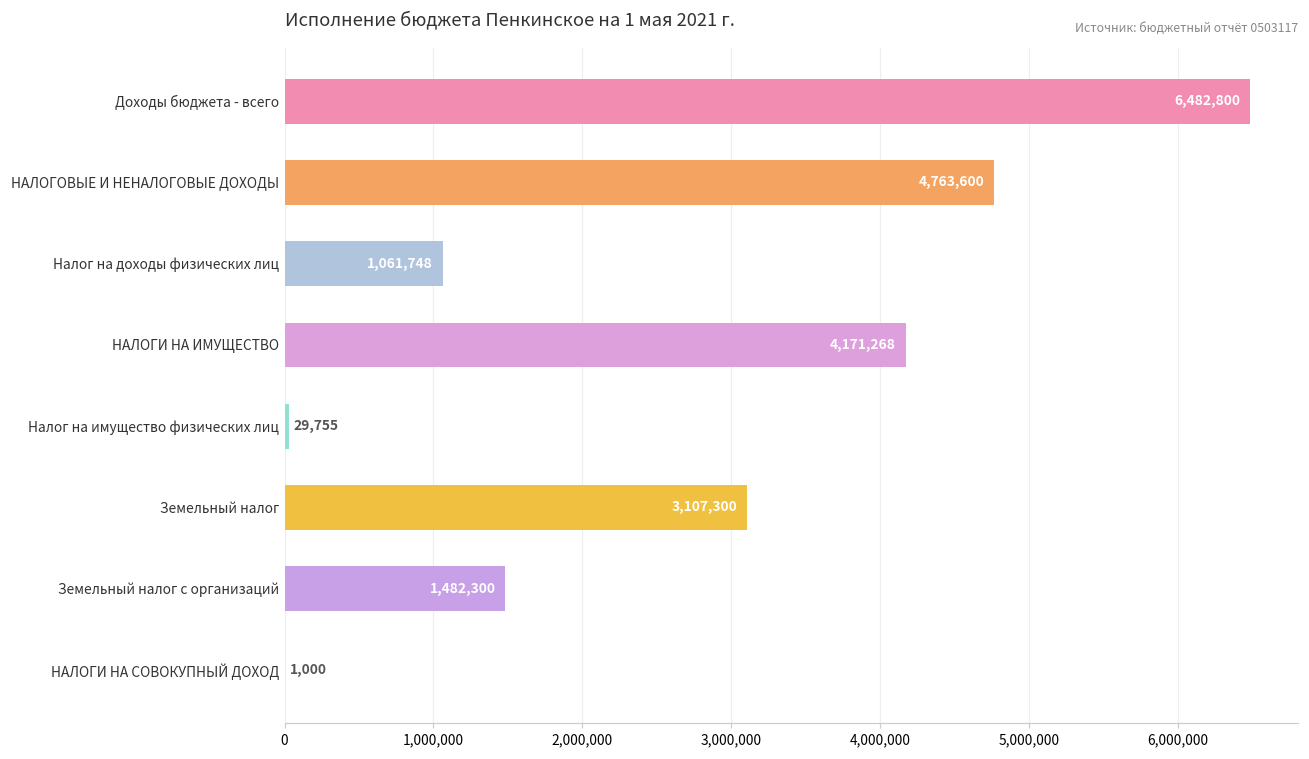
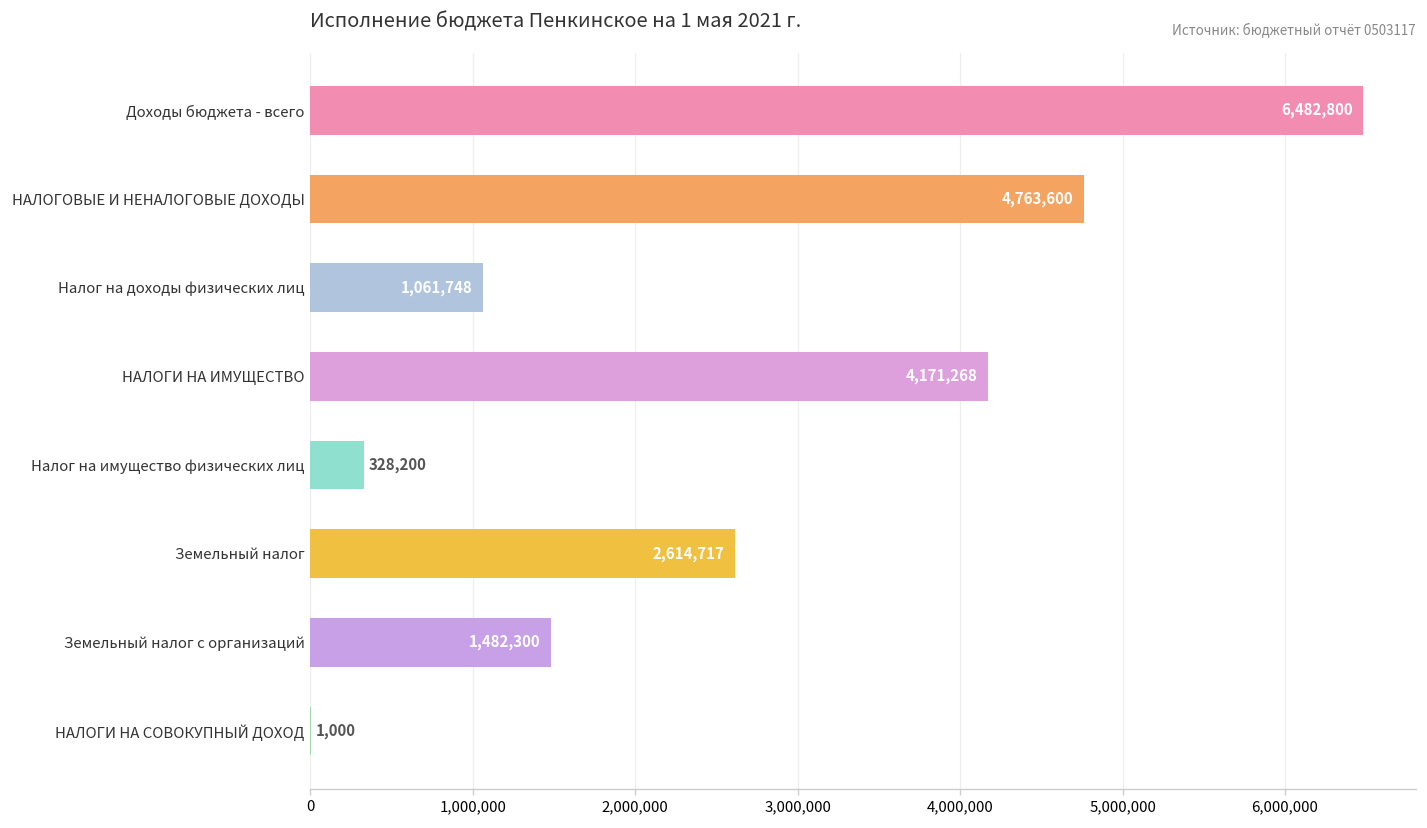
Налог на имущество физических лиц: 29,755 -> 328,200
Земельный налог: 3,107,300 -> 2,614,717
